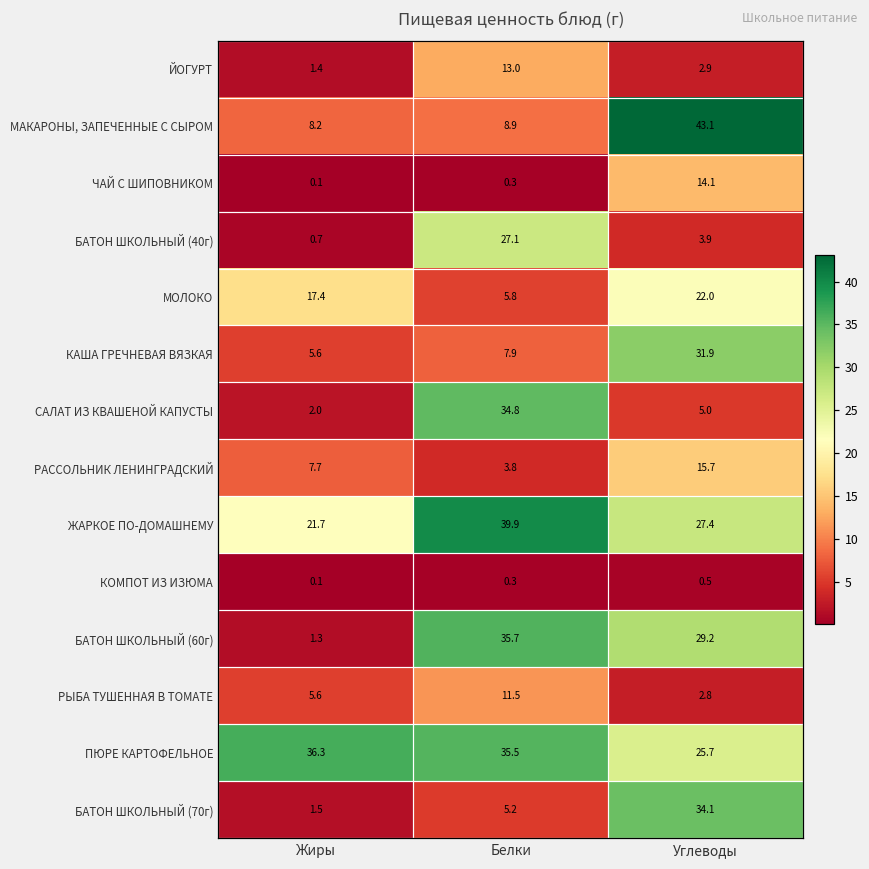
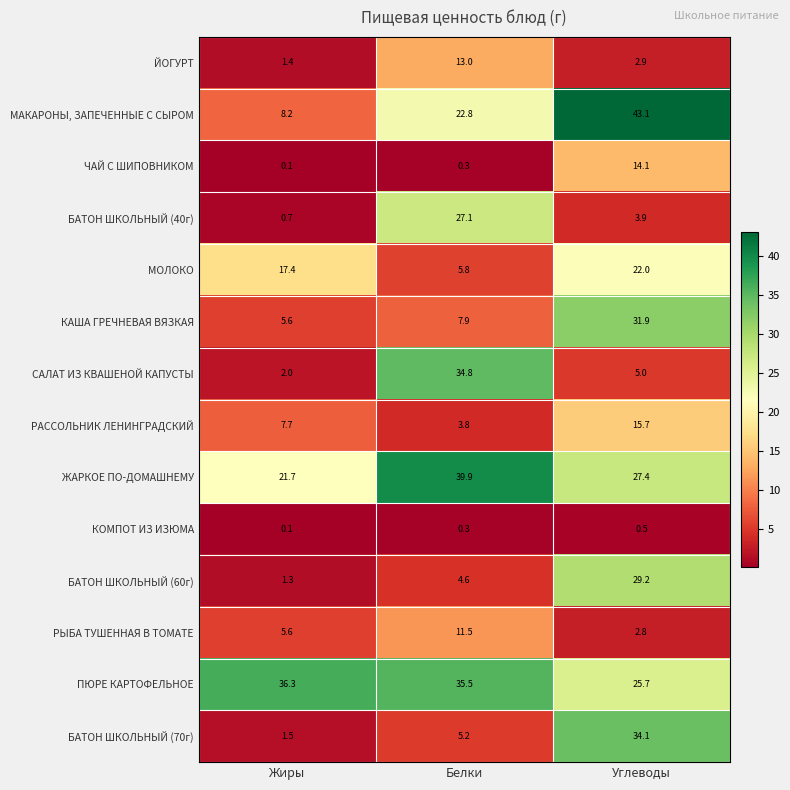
МАКАРОНЫ, ЗАПЕЧЕННЫЕ С СЫРОМ, Белки: 8.9 -> 22.8
БАТОН ШКОЛЬНЫЙ (60г), Белки: 35.7 -> 4.6
